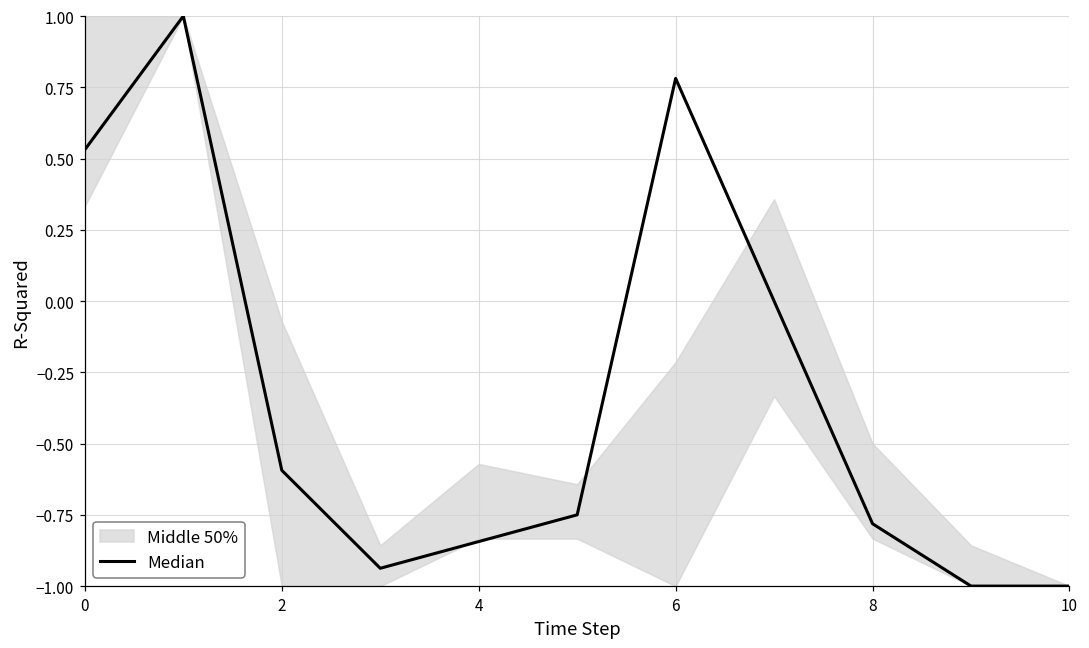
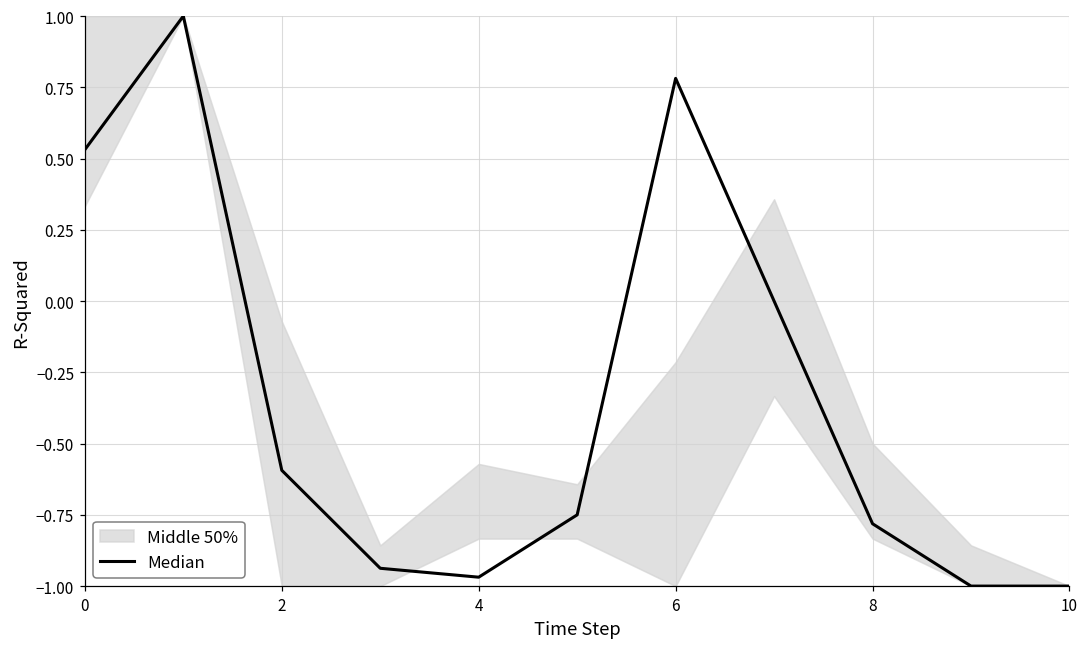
Median, 4: -0.84 -> -0.97
